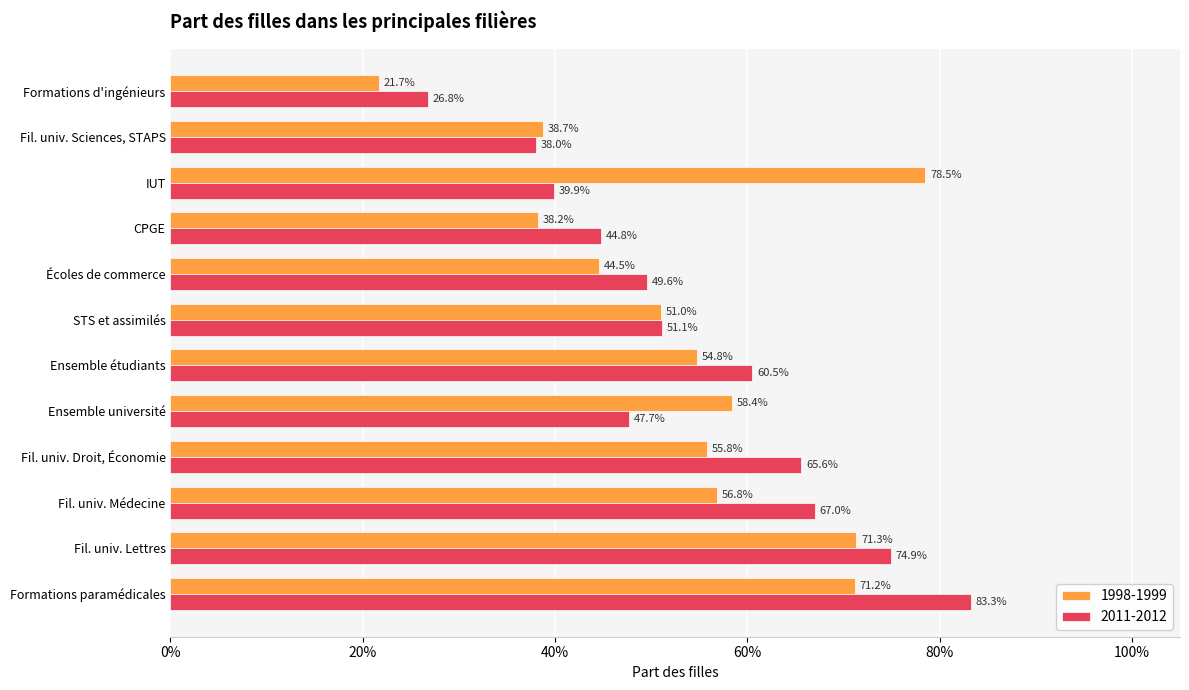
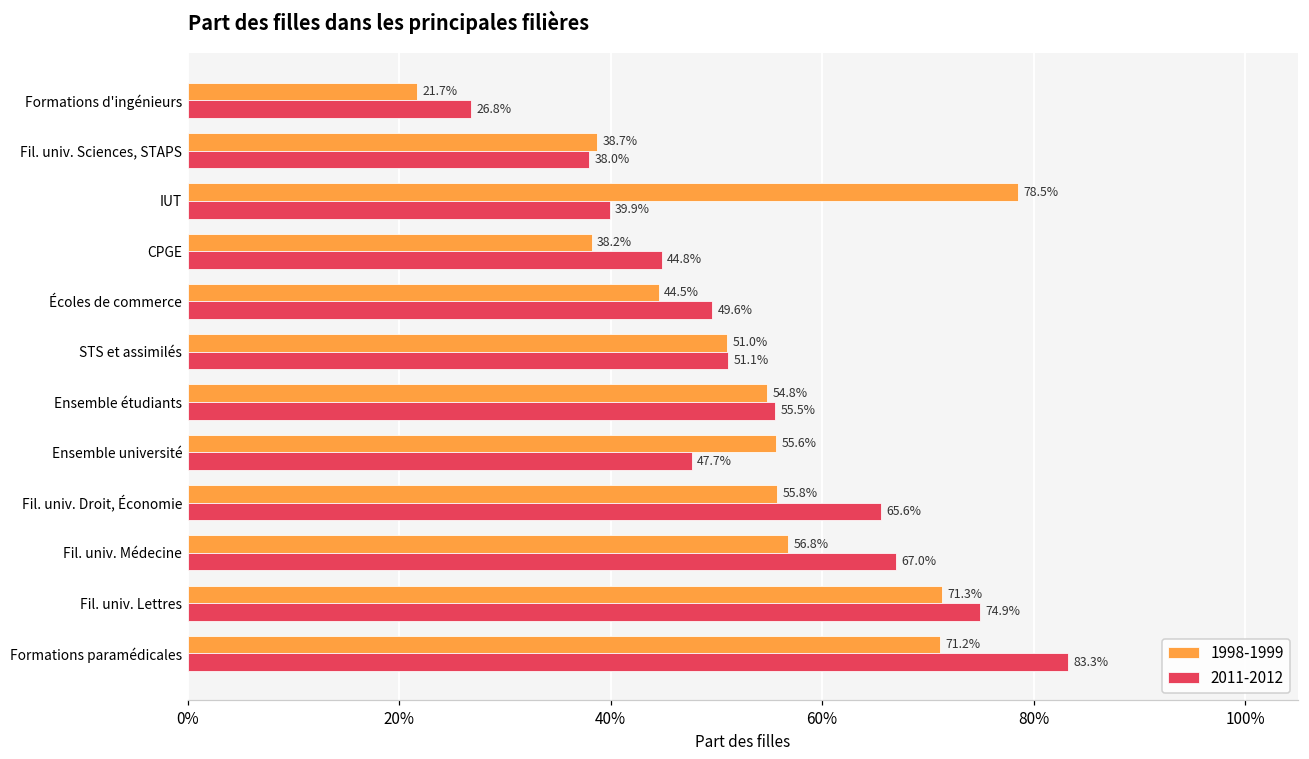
2011-2012, Ensemble étudiants: 60.5% -> 55.5%
1998-1999, Ensemble université: 58.4% -> 55.6%
